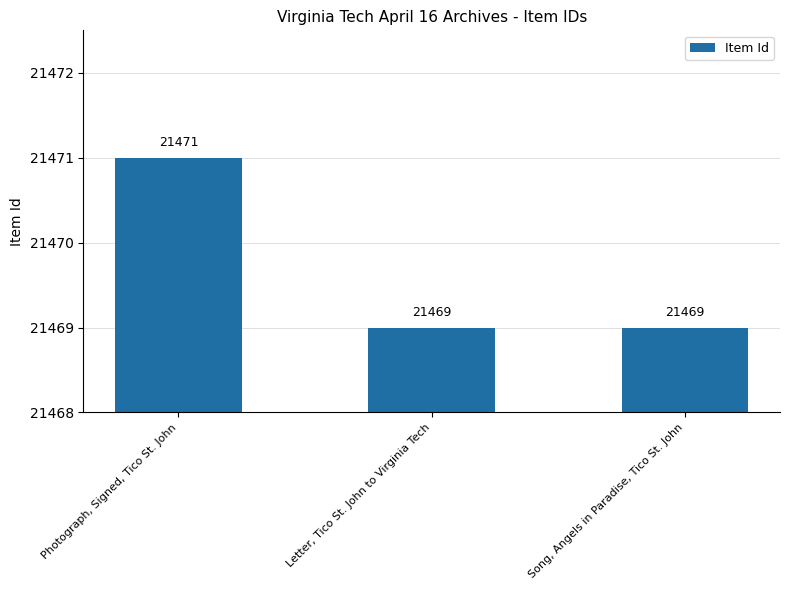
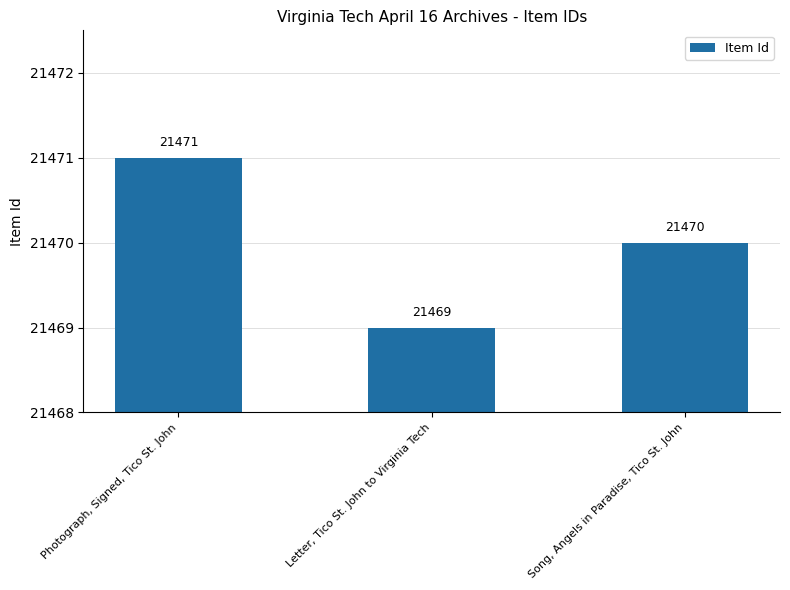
Song, Angels in Paradise, Tico St. John: 21469 -> 21470
